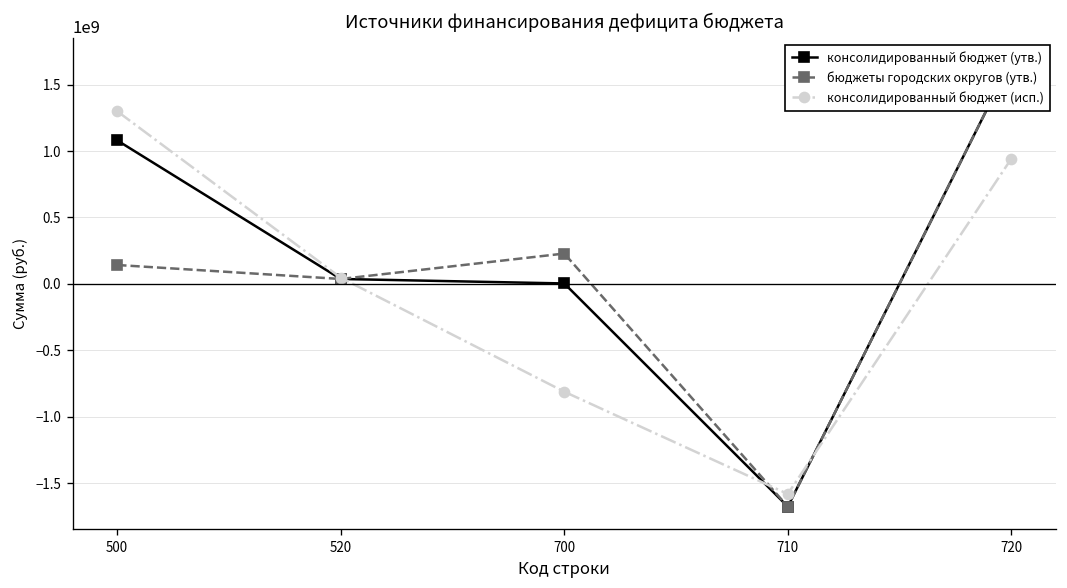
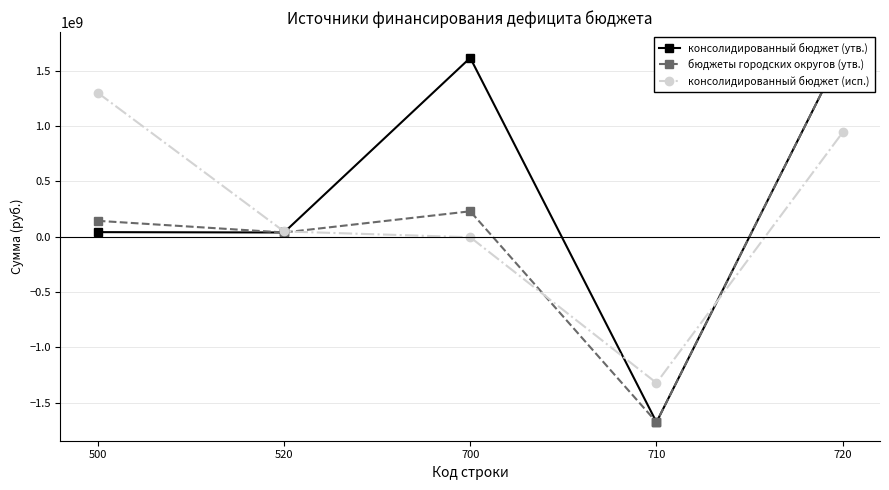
консолидированный бюджет (утв.), 500: 1080000000 -> 40000000
консолидированный бюджет (утв.), 700: 0 -> 1620000000
консолидированный бюджет (исп.), 700: -810000000 -> -10000000
консолидированный бюджет (исп.), 710: -1580000000 -> -1320000000
